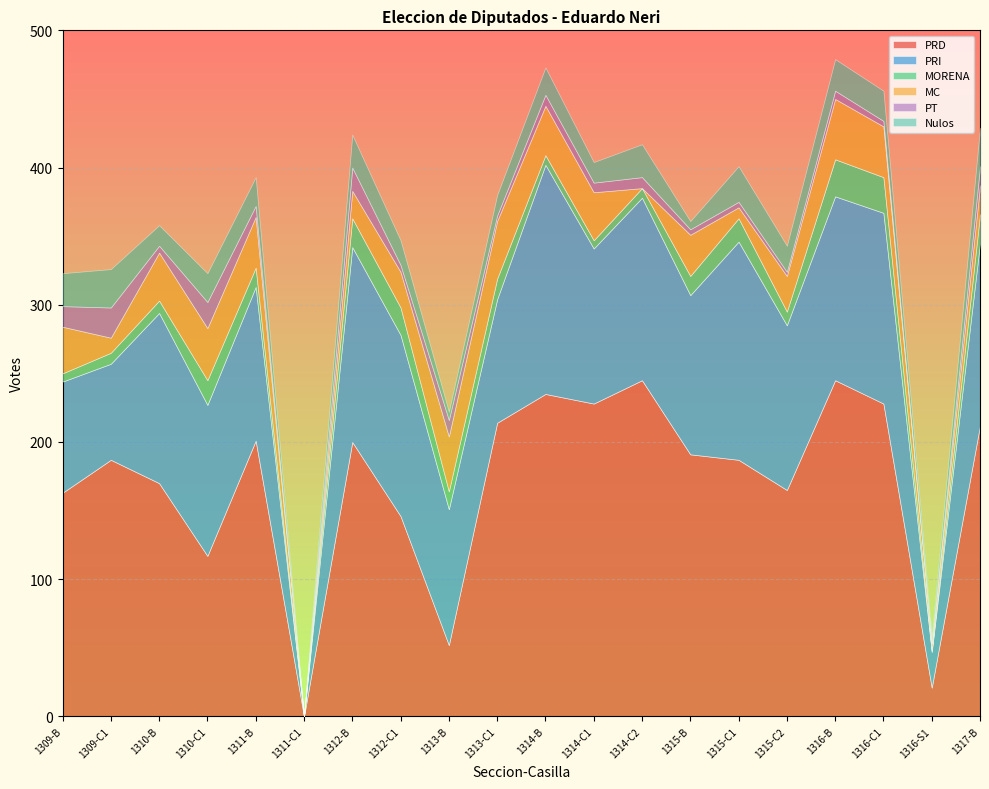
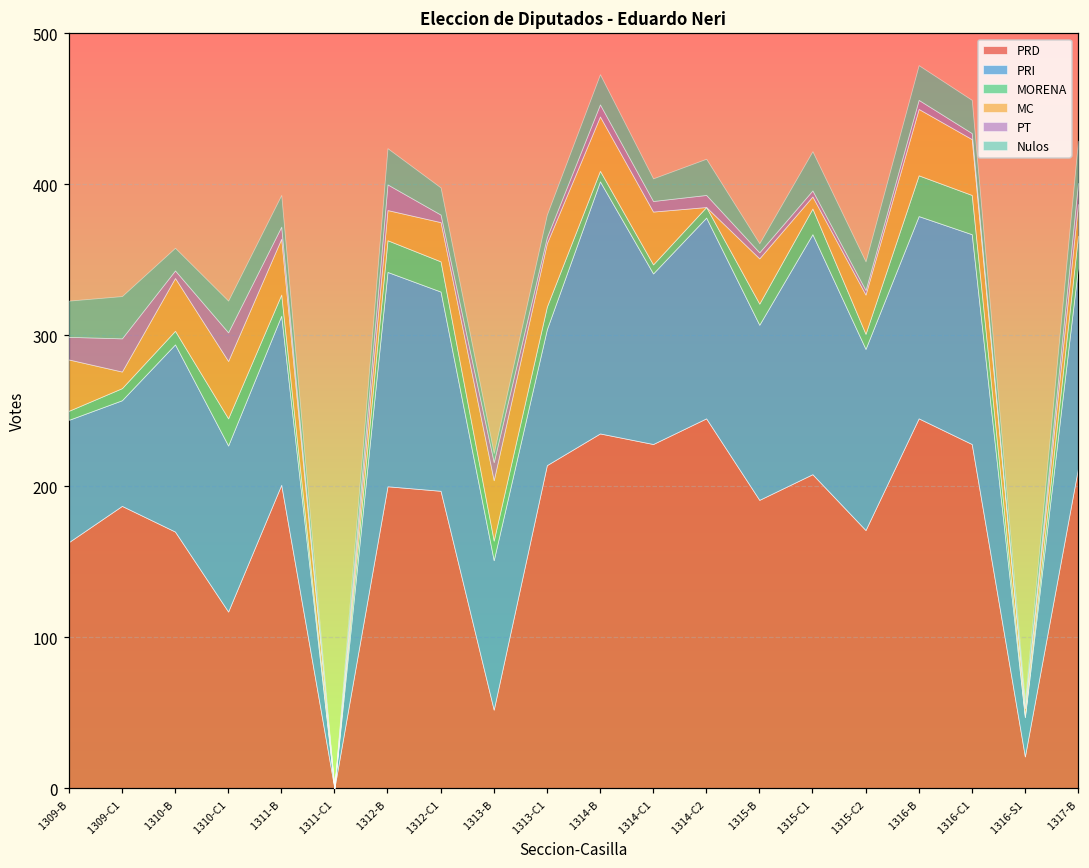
PRD, 1312-C1: 146 -> 197
PRD, 1315-C1: 187 -> 208
PRD, 1315-C2: 165 -> 171
